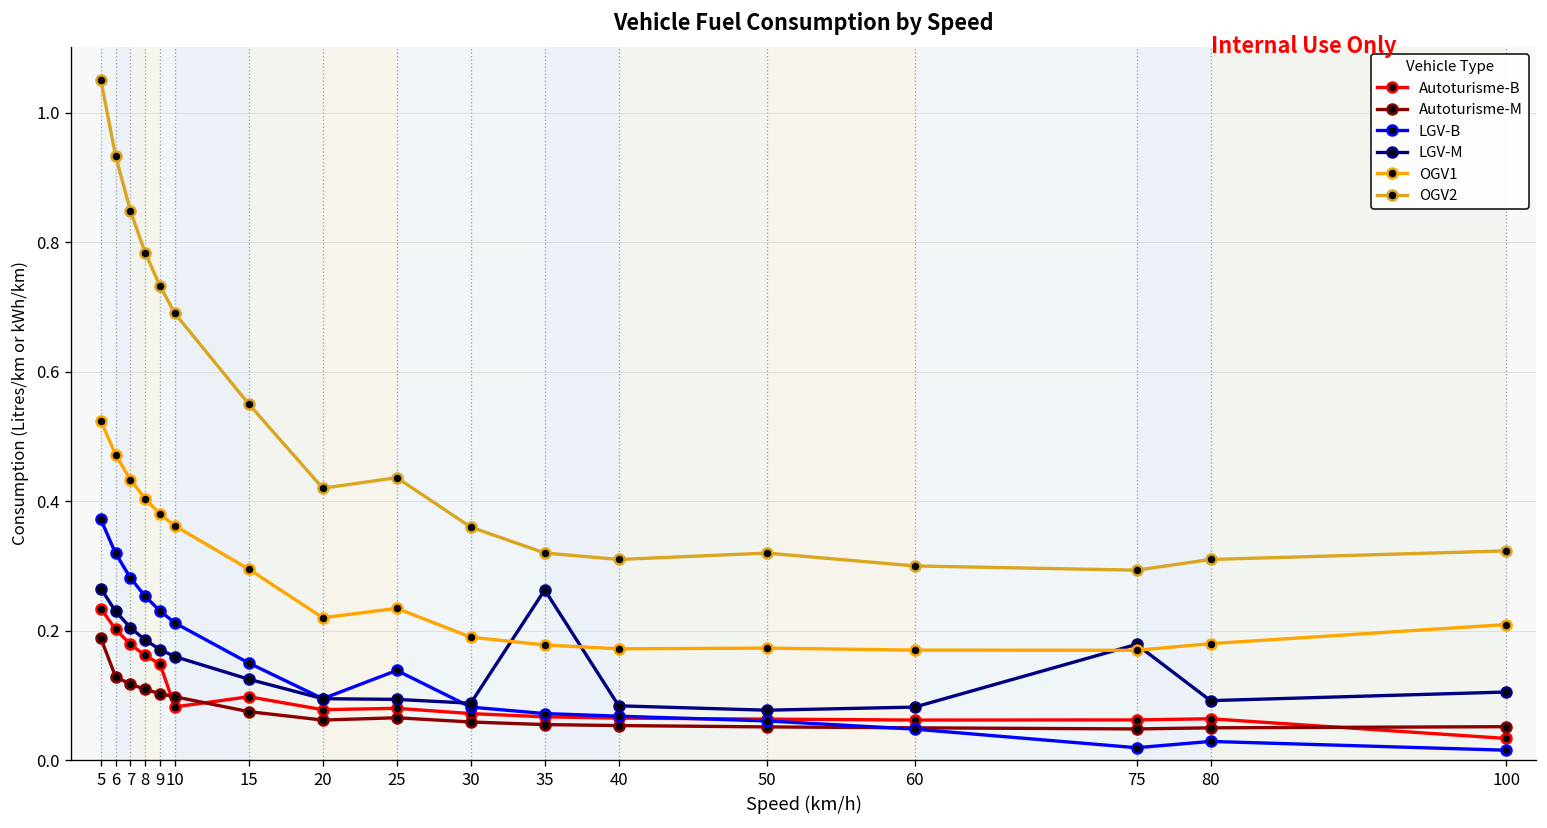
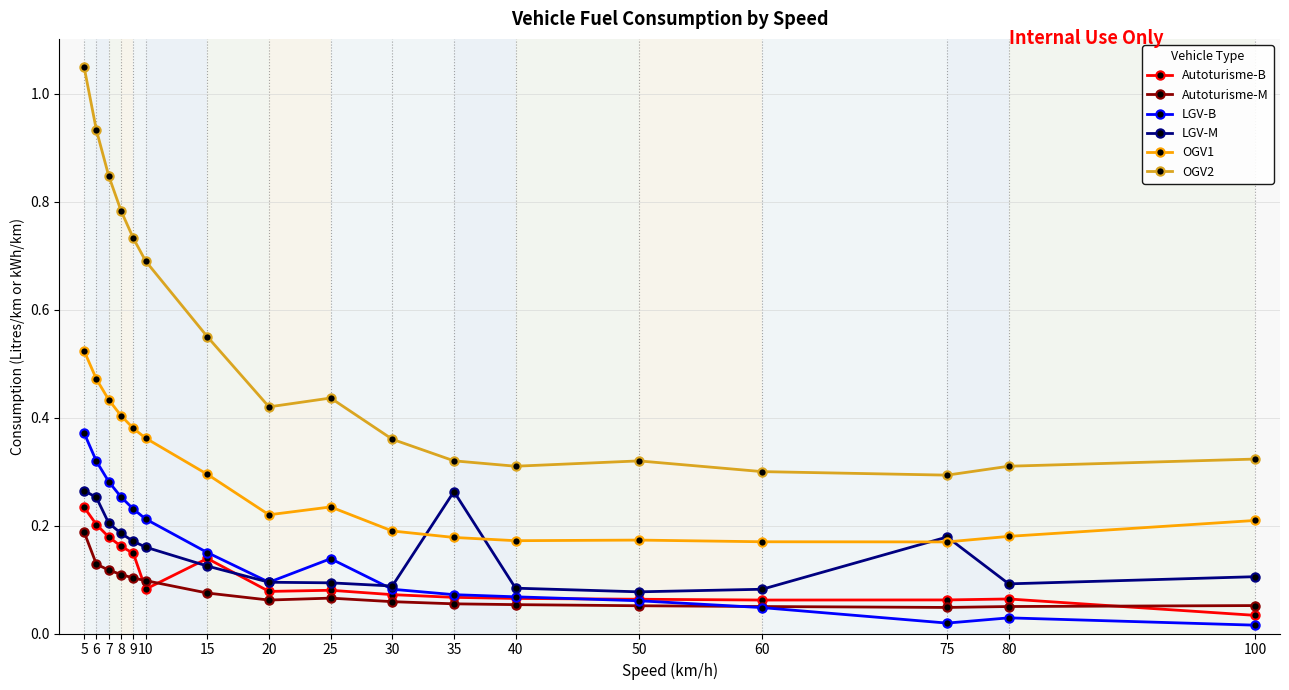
LGV-M, 6: 0.23 -> 0.25
Autoturisme-B, 15: 0.10 -> 0.14
